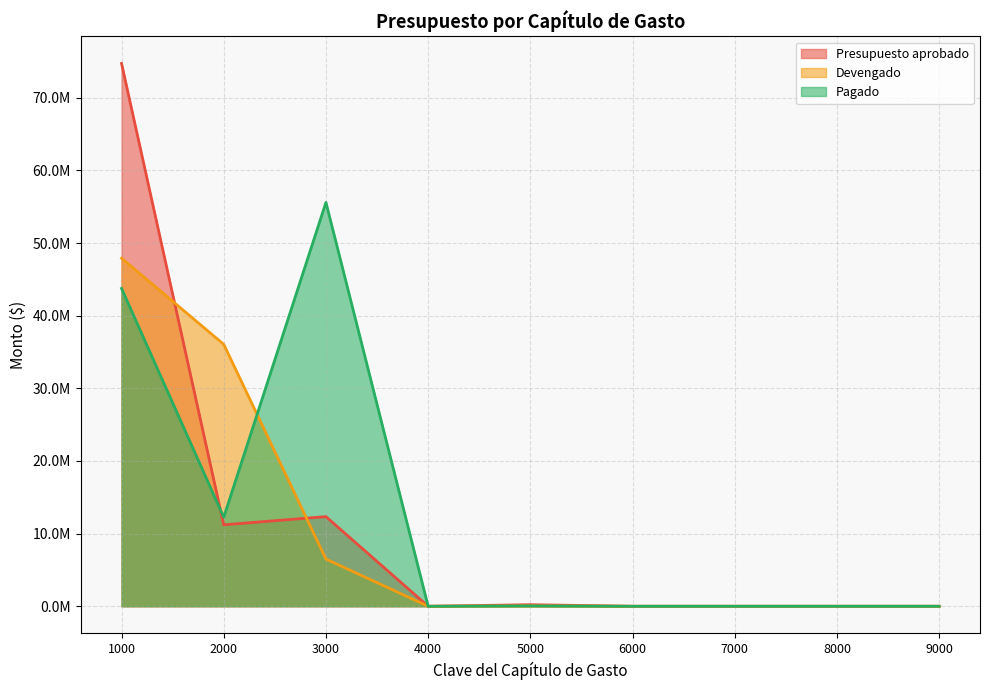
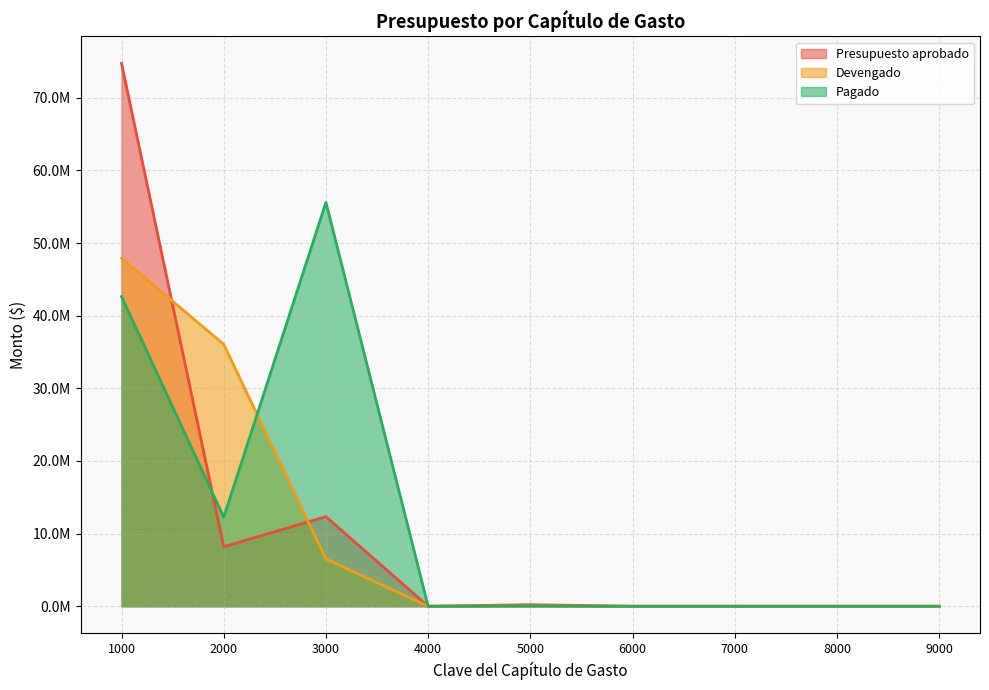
Pagado, 1000: 44000000 -> 43000000
Presupuesto aprobado, 2000: 11000000 -> 8000000
